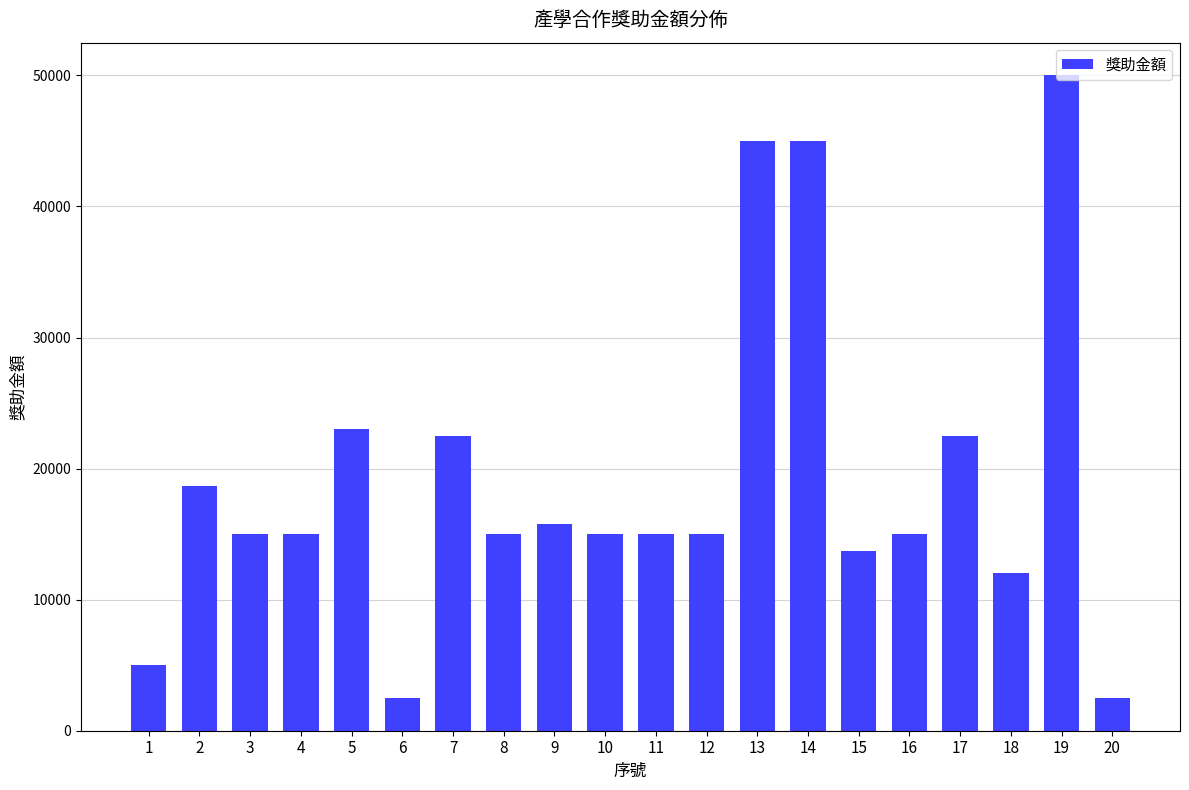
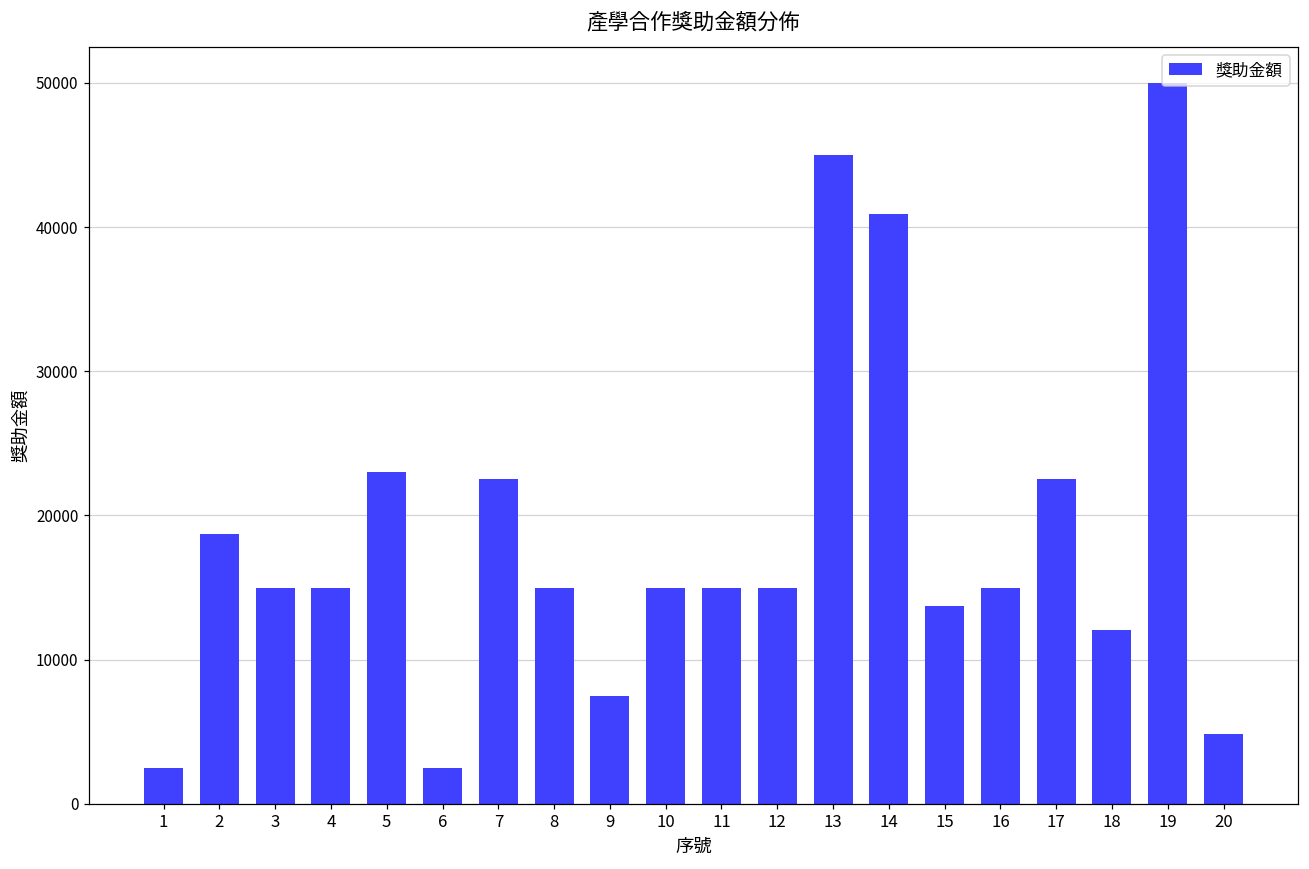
1: 5000 -> 2500
9: 15700 -> 7500
14: 45000 -> 40900
20: 2500 -> 4800
